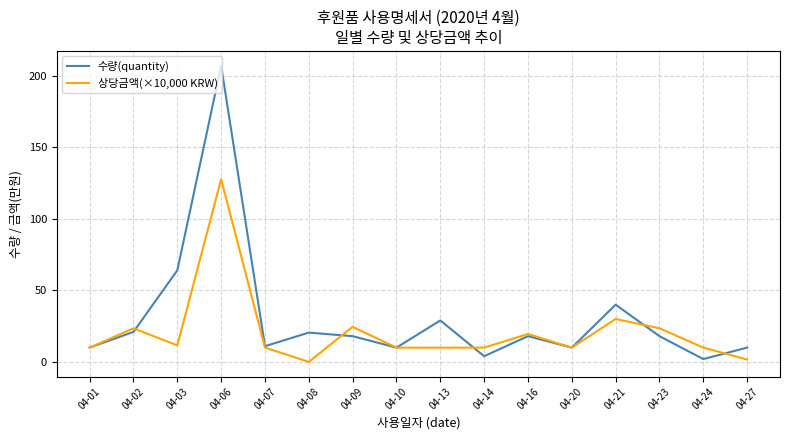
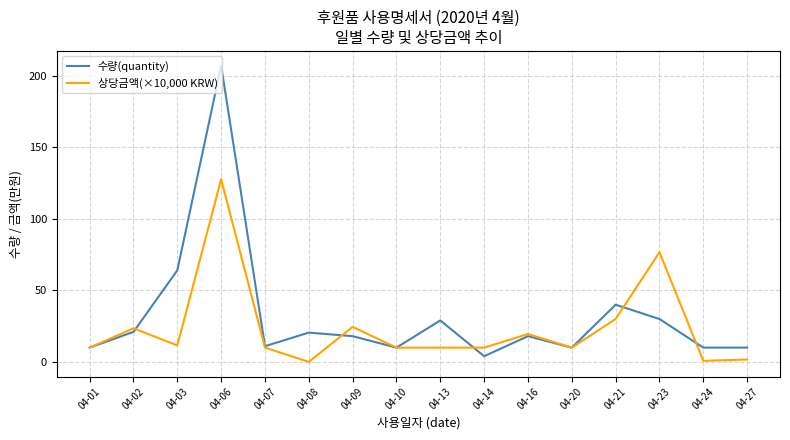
수량(quantity), 04-23: 18 -> 30
상당금액(×10,000 KRW), 04-23: 24 -> 77
수량(quantity), 04-24: 2 -> 10
상당금액(×10,000 KRW), 04-24: 10 -> 1
